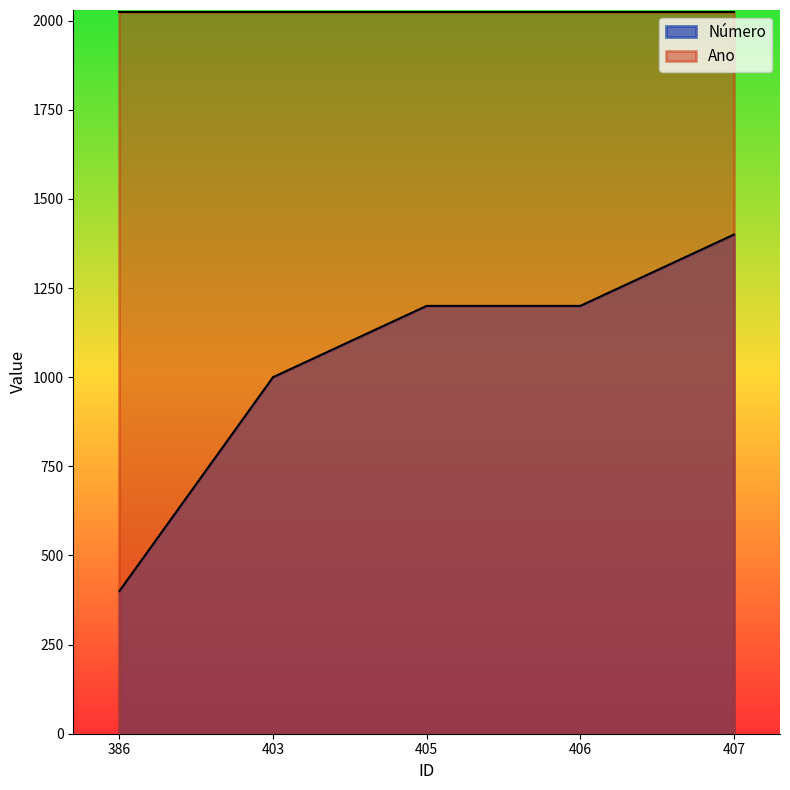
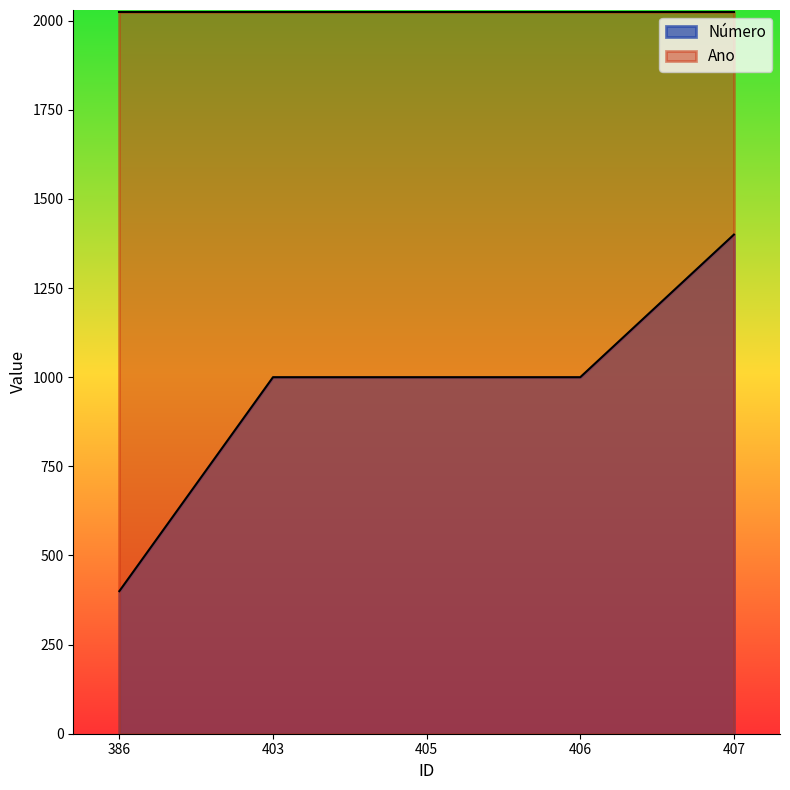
Número, 405: 1200 -> 1000
Número, 406: 1200 -> 1000
